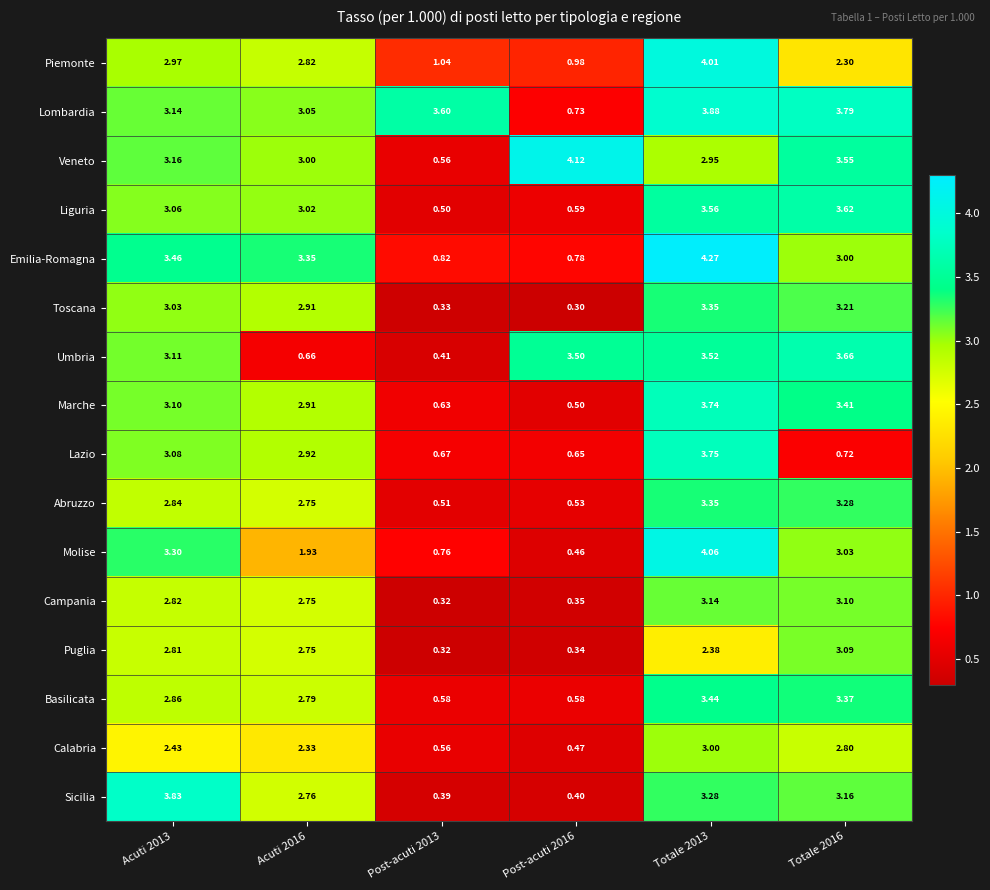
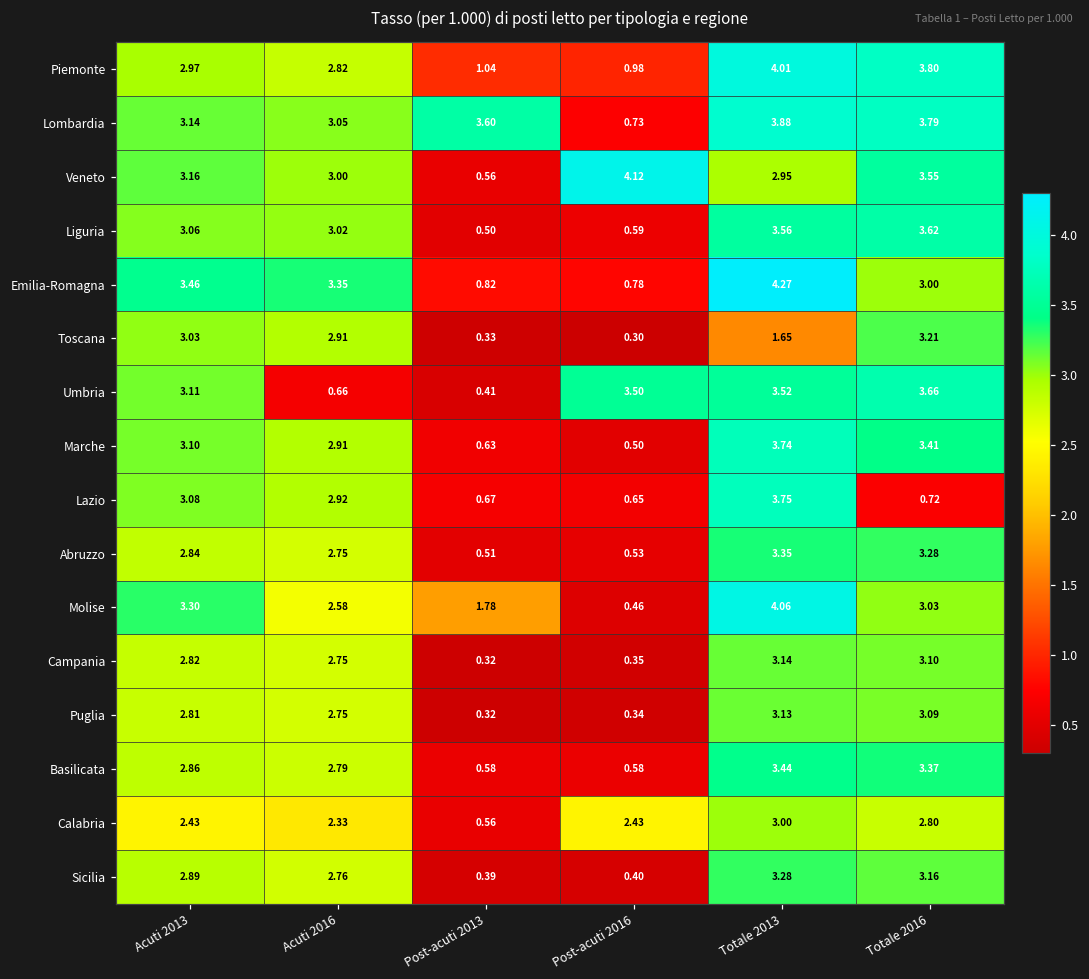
Piemonte, Totale 2016: 2.30 -> 3.80
Toscana, Totale 2013: 3.35 -> 1.65
Molise, Acuti 2016: 1.93 -> 2.58
Molise, Post-acuti 2013: 0.76 -> 1.78
Puglia, Totale 2013: 2.38 -> 3.13
Calabria, Post-acuti 2016: 0.47 -> 2.43
Sicilia, Acuti 2013: 3.83 -> 2.89
